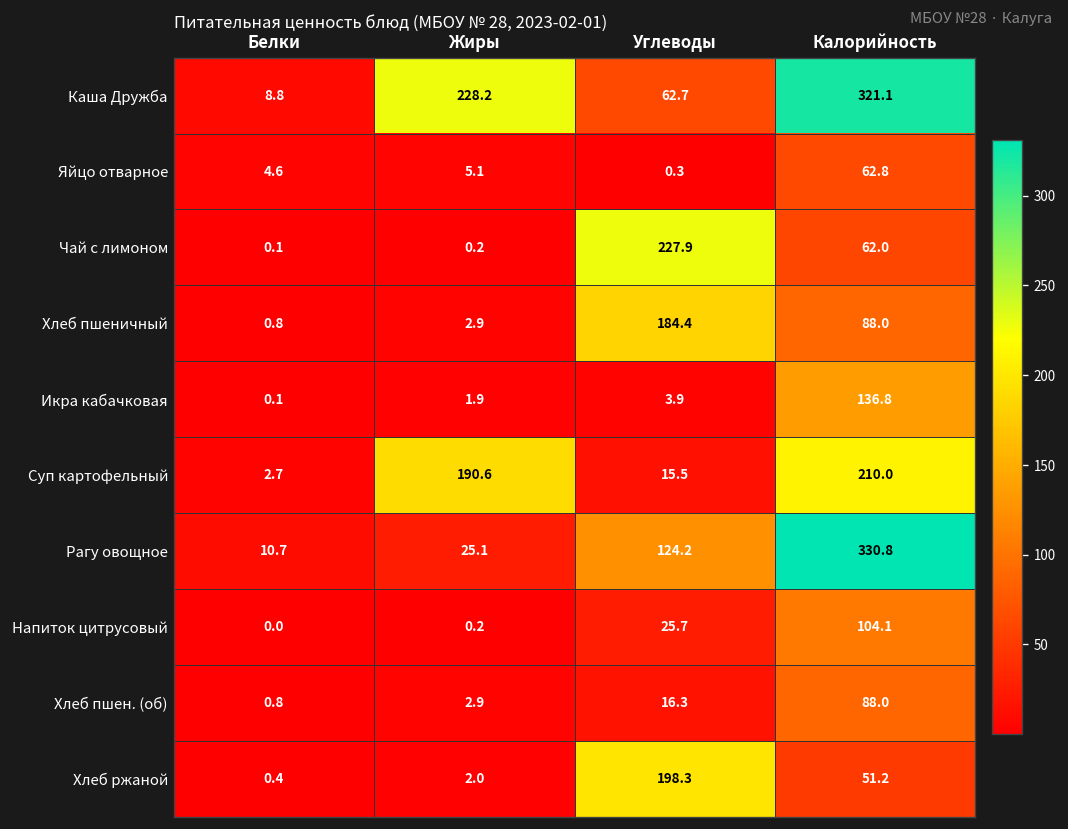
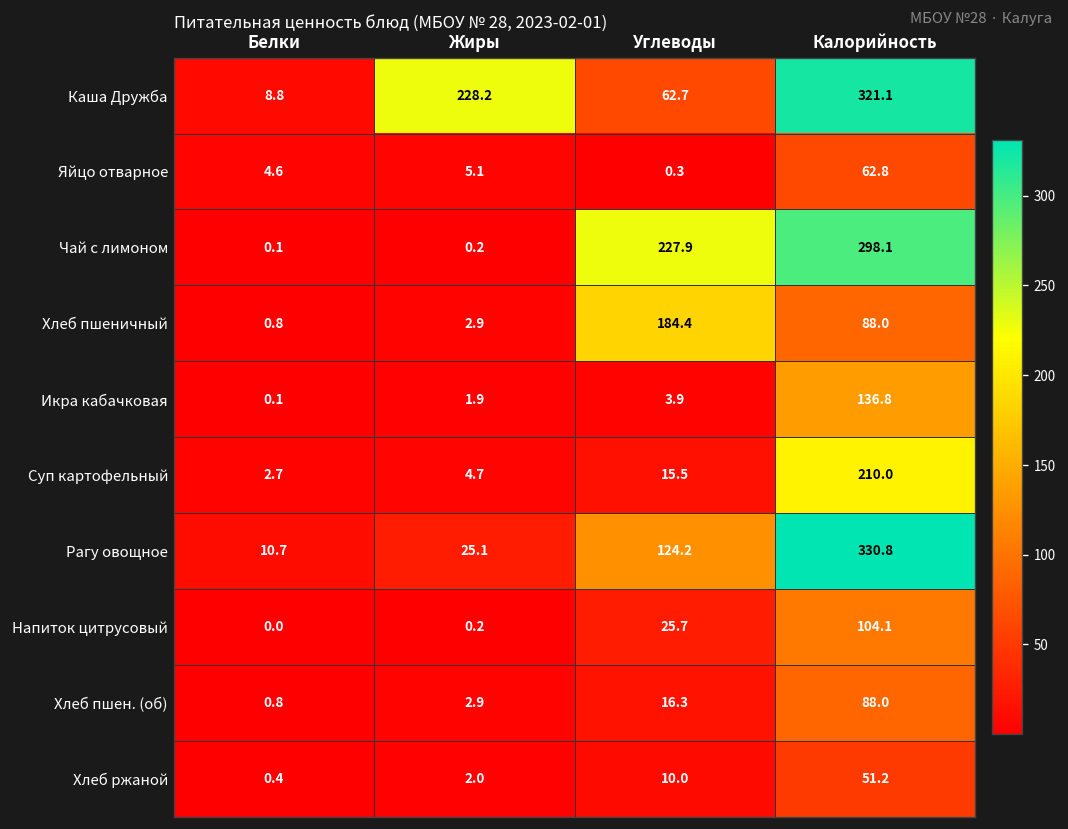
Чай с лимоном, Калорийность: 62.0 -> 298.1
Суп картофельный, Жиры: 190.6 -> 4.7
Хлеб ржаной, Углеводы: 198.3 -> 10.0
